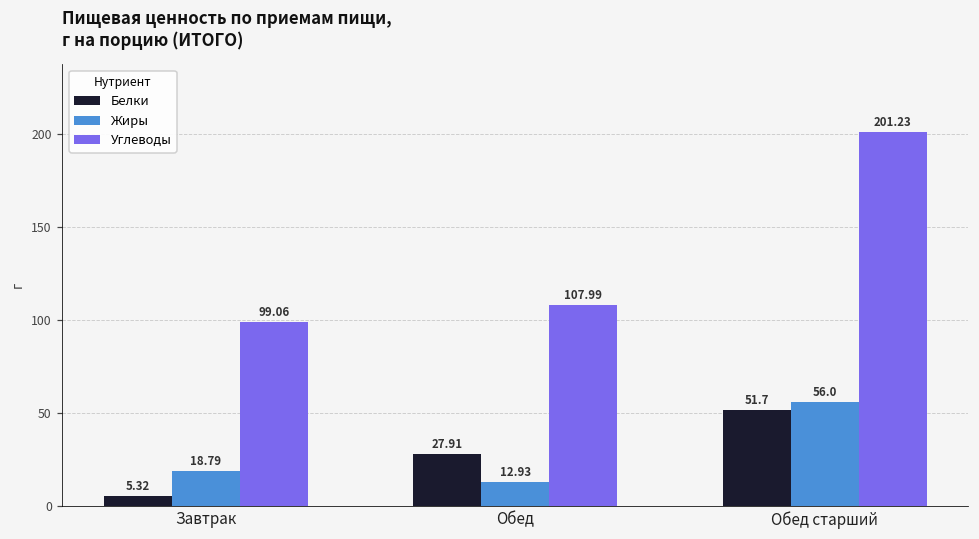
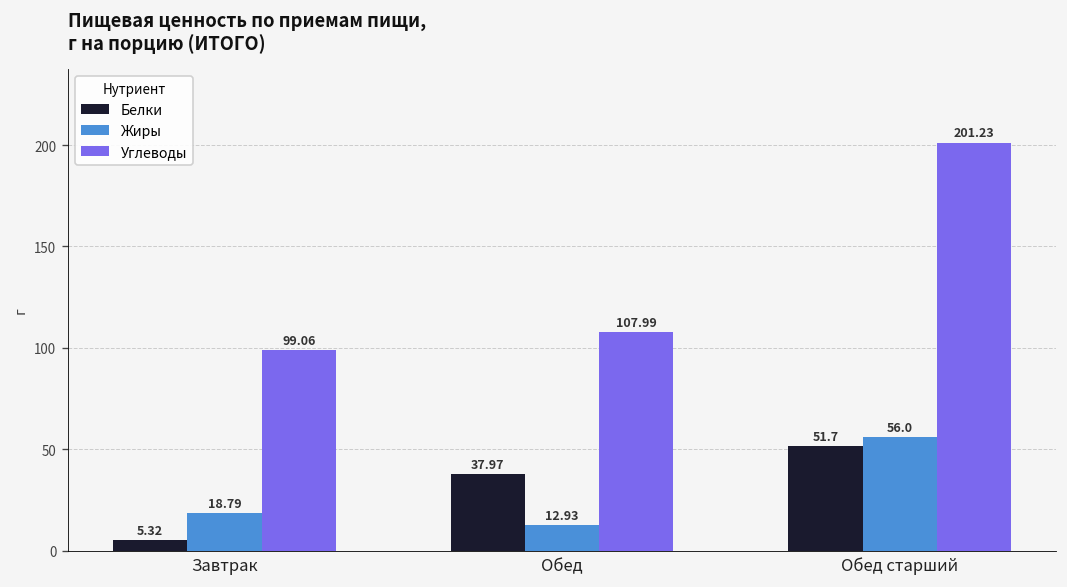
Белки, Обед: 27.91 -> 37.97
